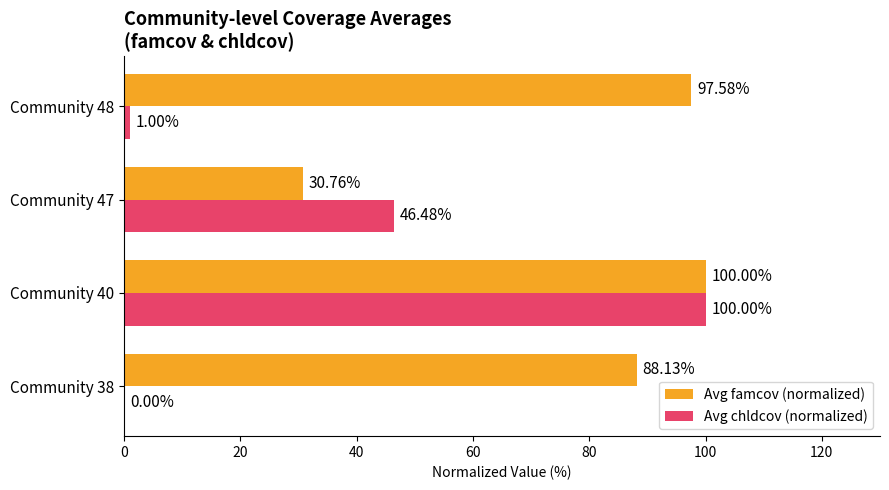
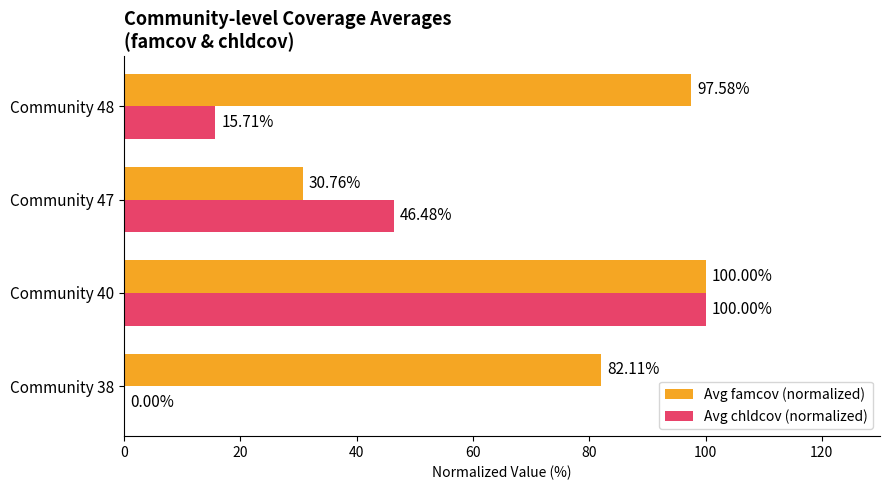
Avg chldcov (normalized), Community 48: 1.00% -> 15.71%
Avg famcov (normalized), Community 38: 88.13% -> 82.11%
